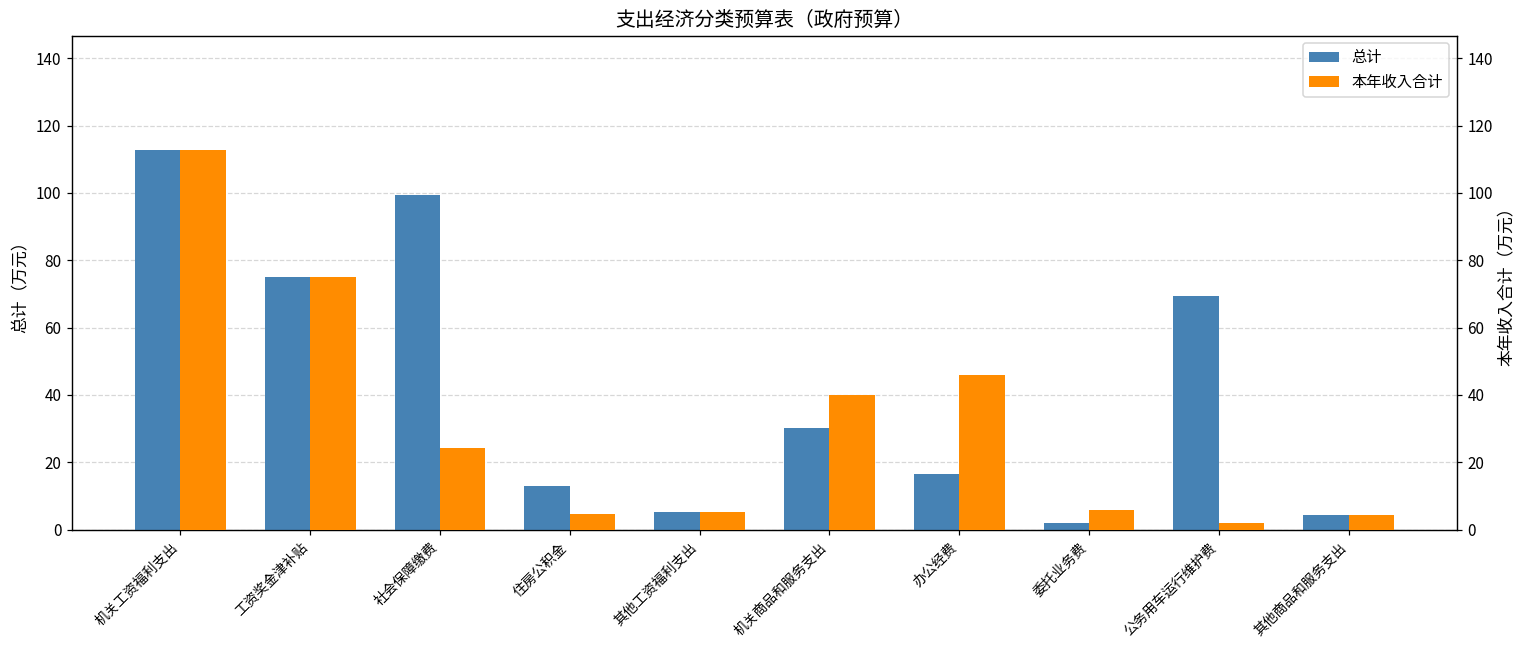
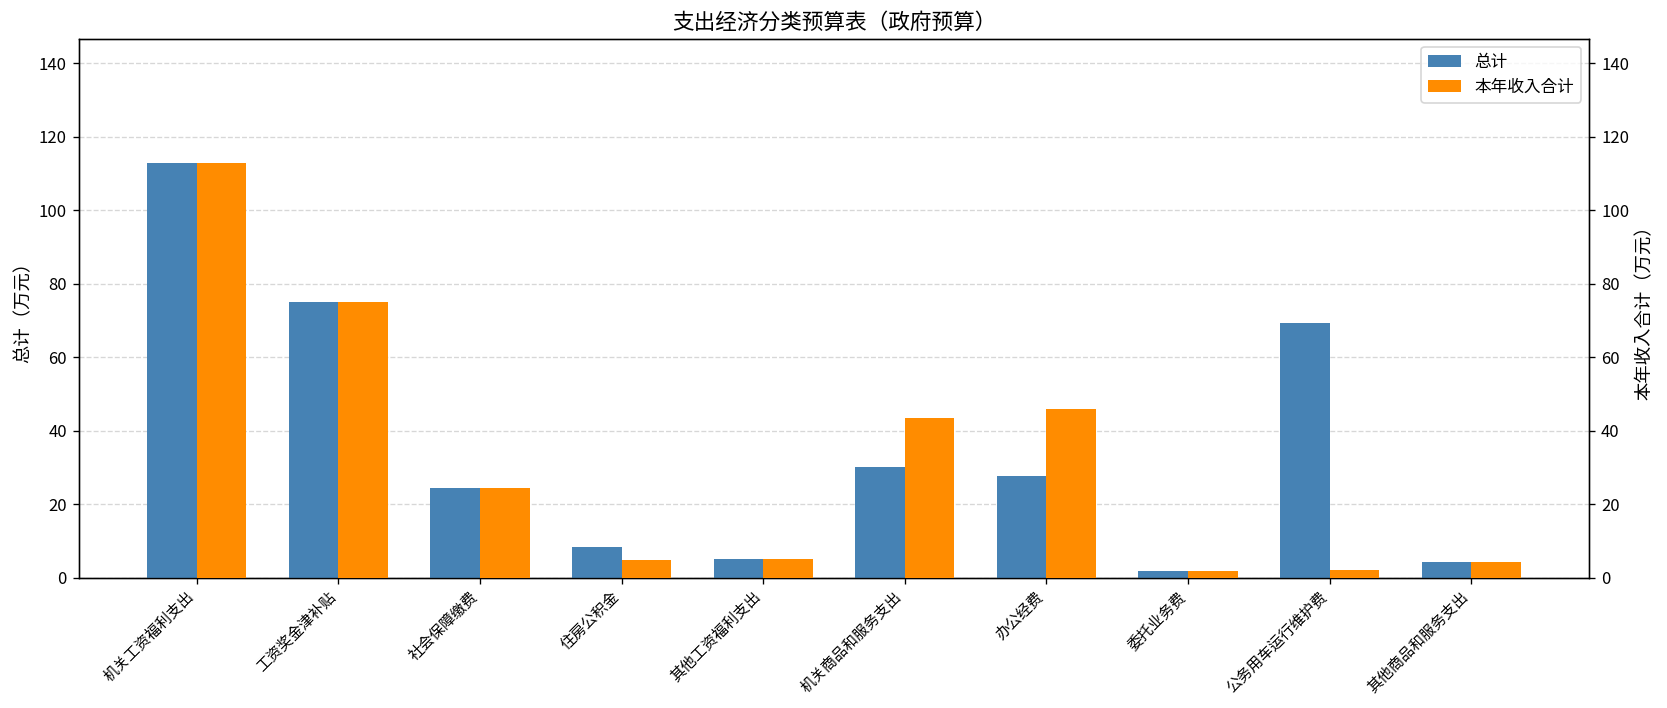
总计, 社会保障缴费: 99 -> 24
总计, 住房公积金: 13 -> 8
总计, 办公经费: 17 -> 28
本年收入合计, 机关商品和服务支出: 40 -> 43
本年收入合计, 委托业务费: 6 -> 2
